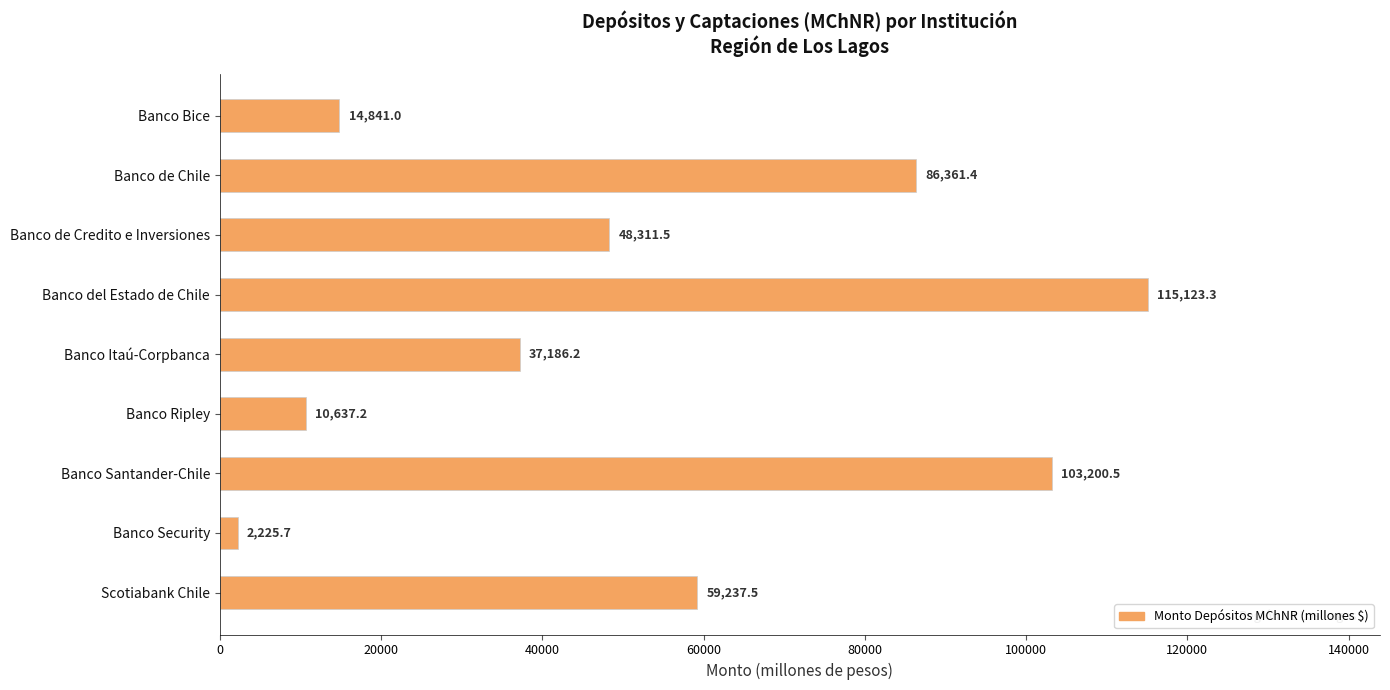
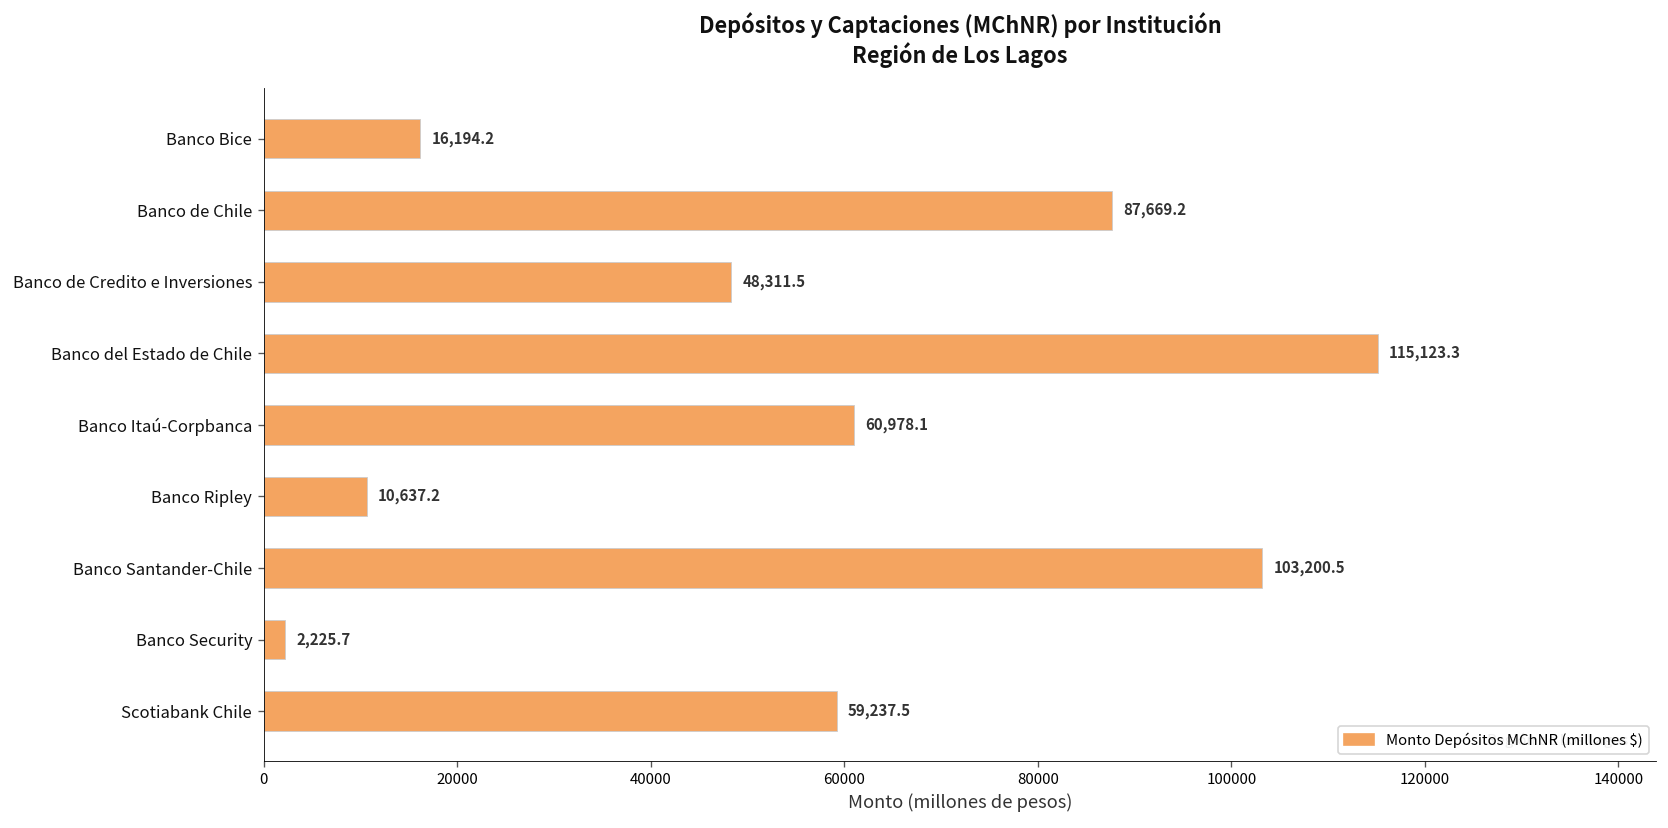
Banco Bice: 14,841.0 -> 16,194.2
Banco de Chile: 86,361.4 -> 87,669.2
Banco Itaú-Corpbanca: 37,186.2 -> 60,978.1
